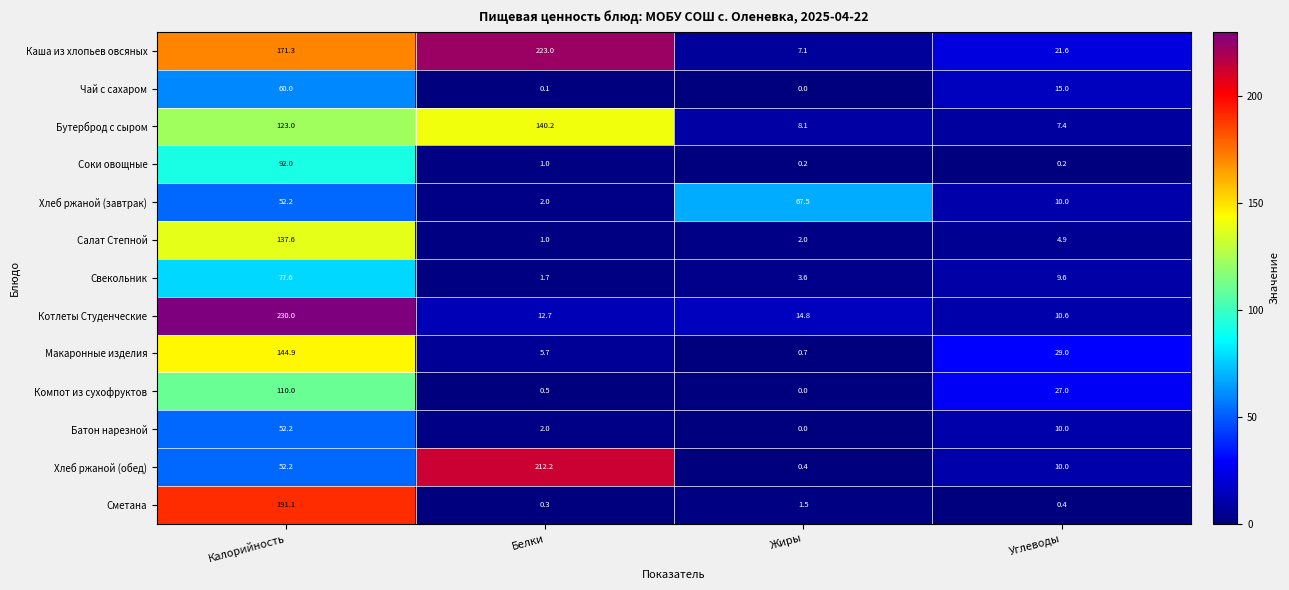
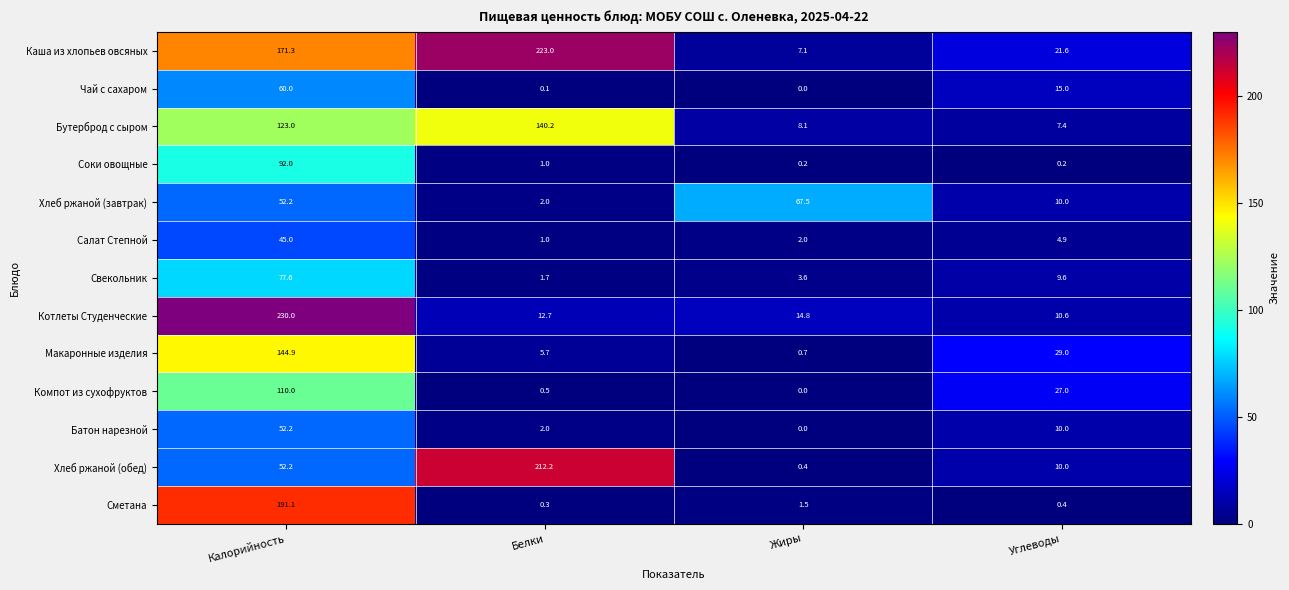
Салат Степной, Калорийность: 137.6 -> 45.0
